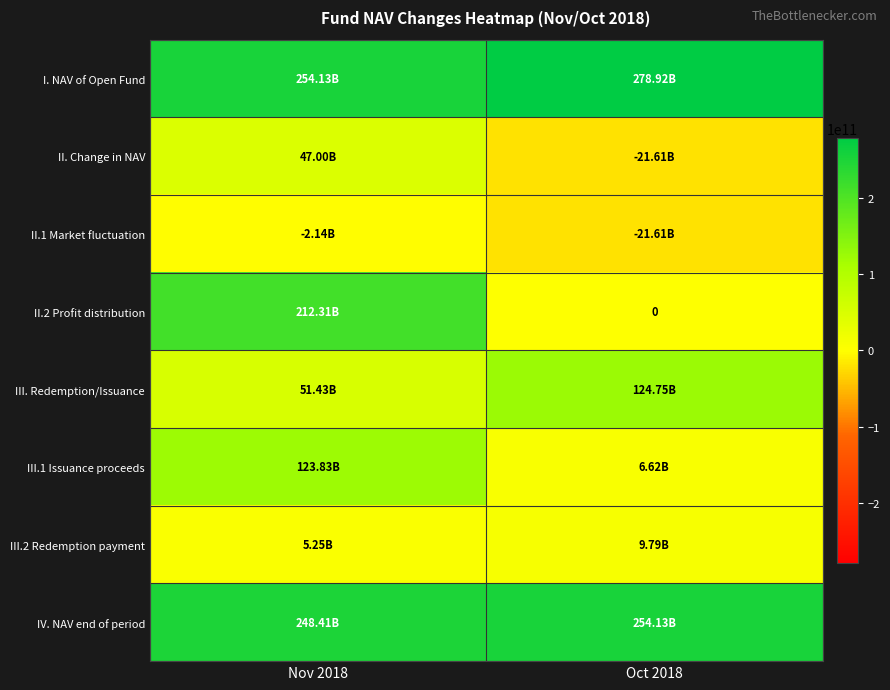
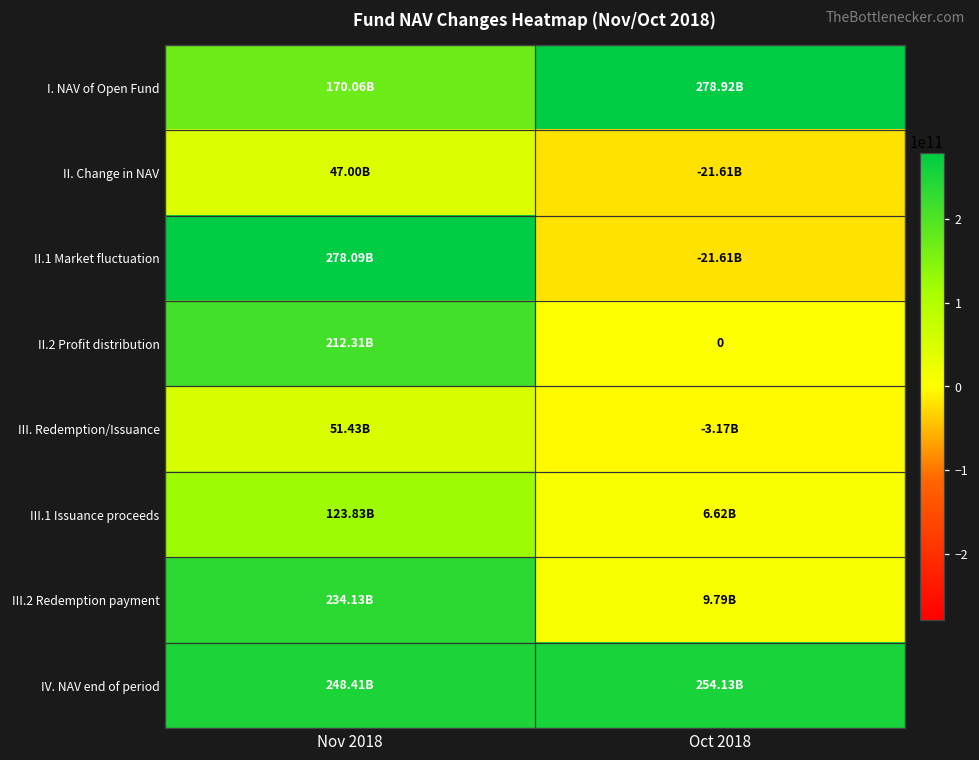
I. NAV of Open Fund, Nov 2018: 254.13B -> 170.06B
II.1 Market fluctuation, Nov 2018: -2.14B -> 278.09B
III. Redemption/Issuance, Oct 2018: 124.75B -> -3.17B
III.2 Redemption payment, Nov 2018: 5.25B -> 234.13B
